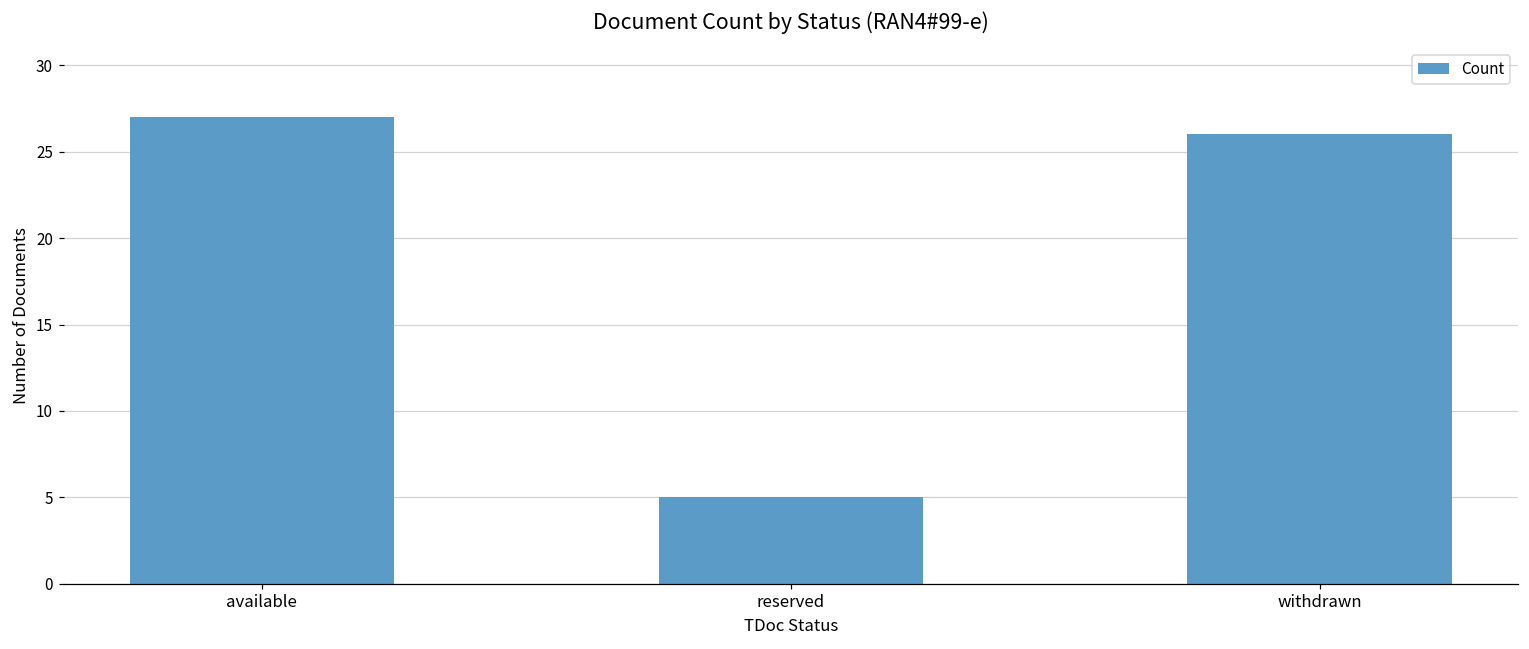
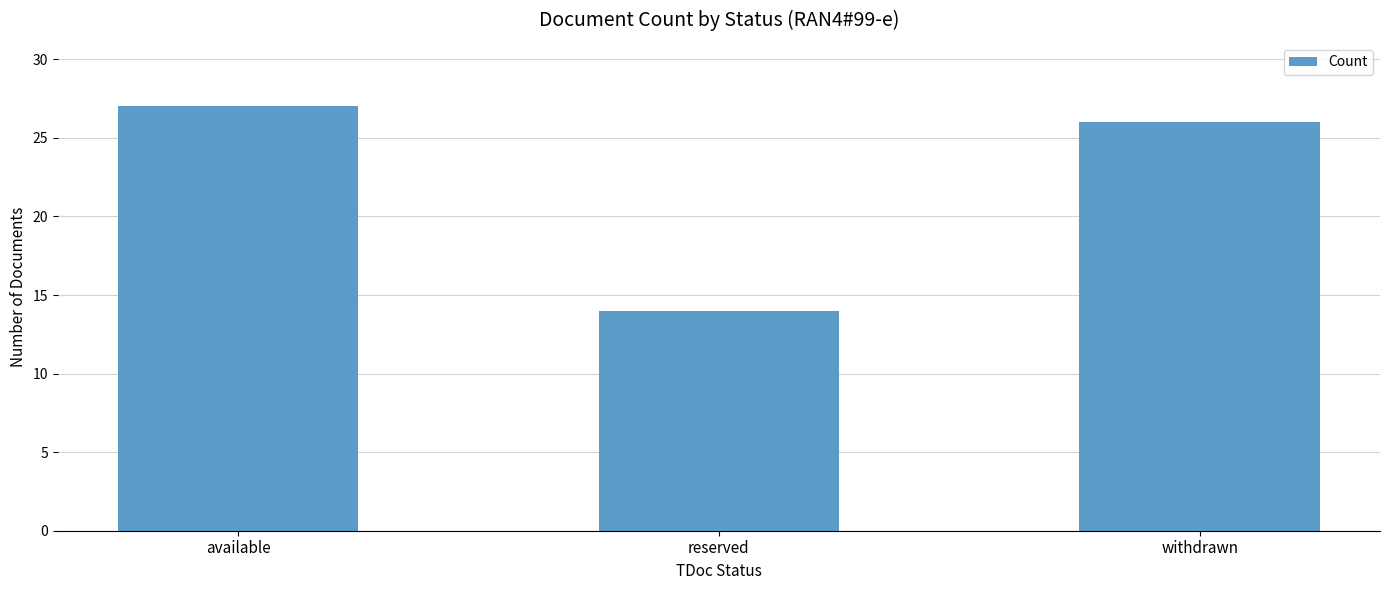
reserved: 5 -> 14
